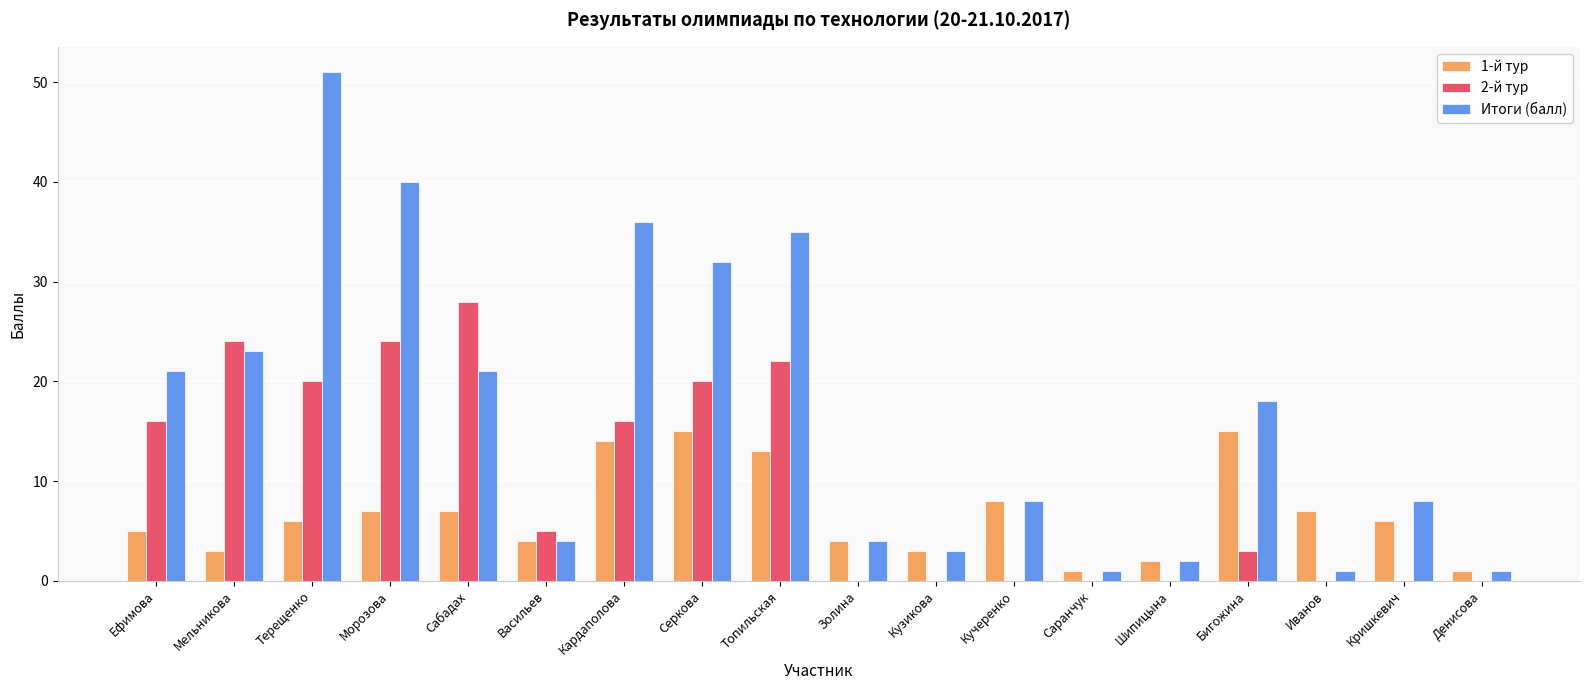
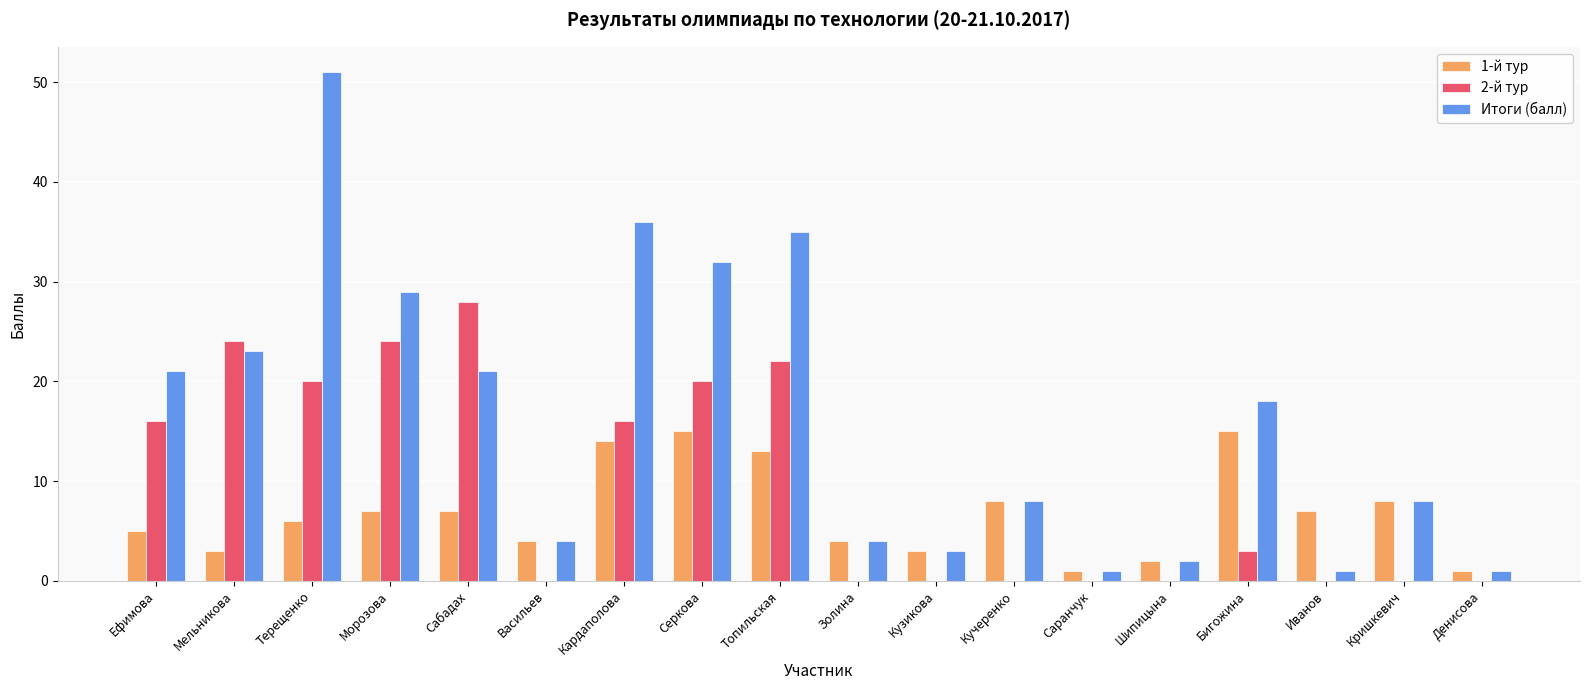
Итоги (балл), Морозова: 40 -> 29
2-й тур, Васильев: 5 -> 0
1-й тур, Кришкевич: 6 -> 8
